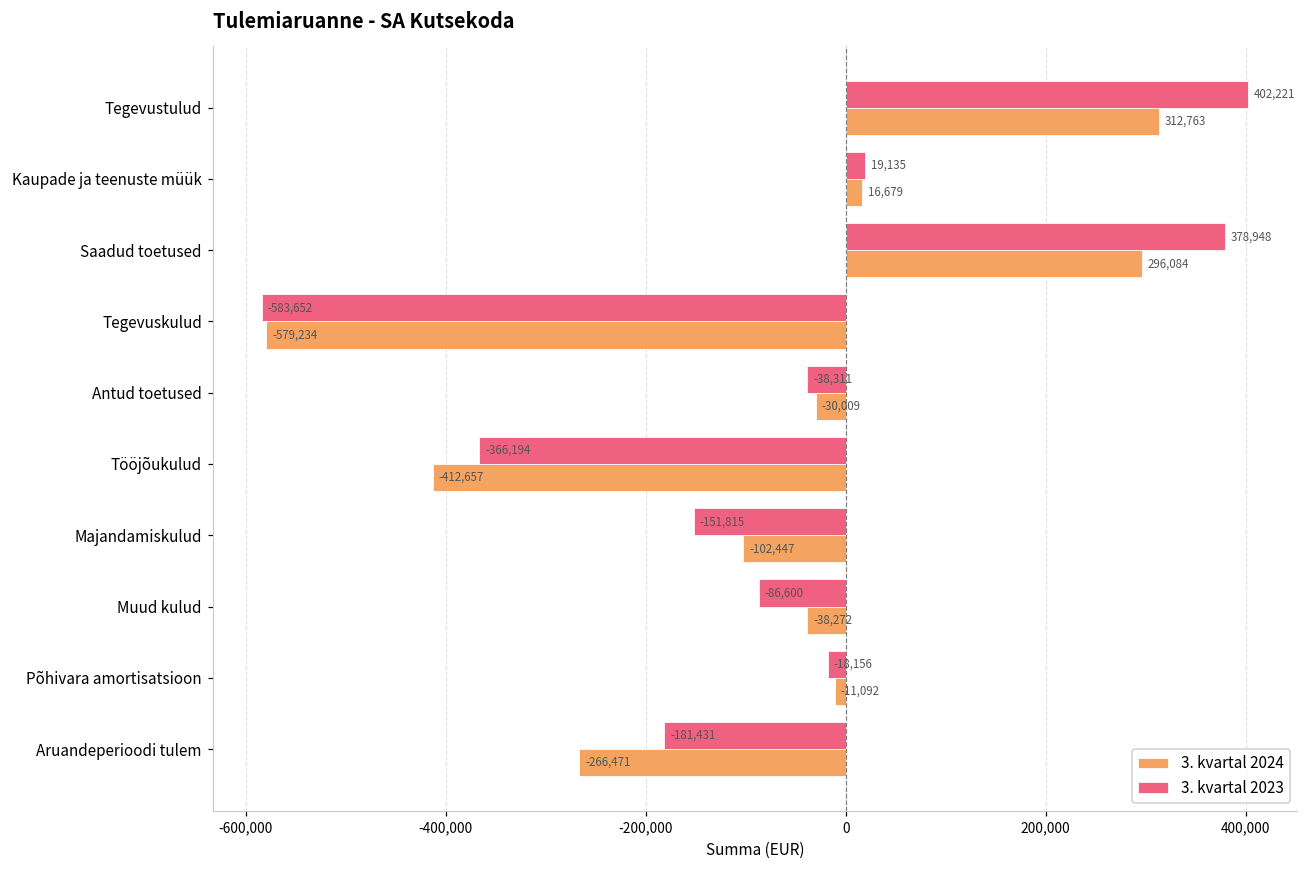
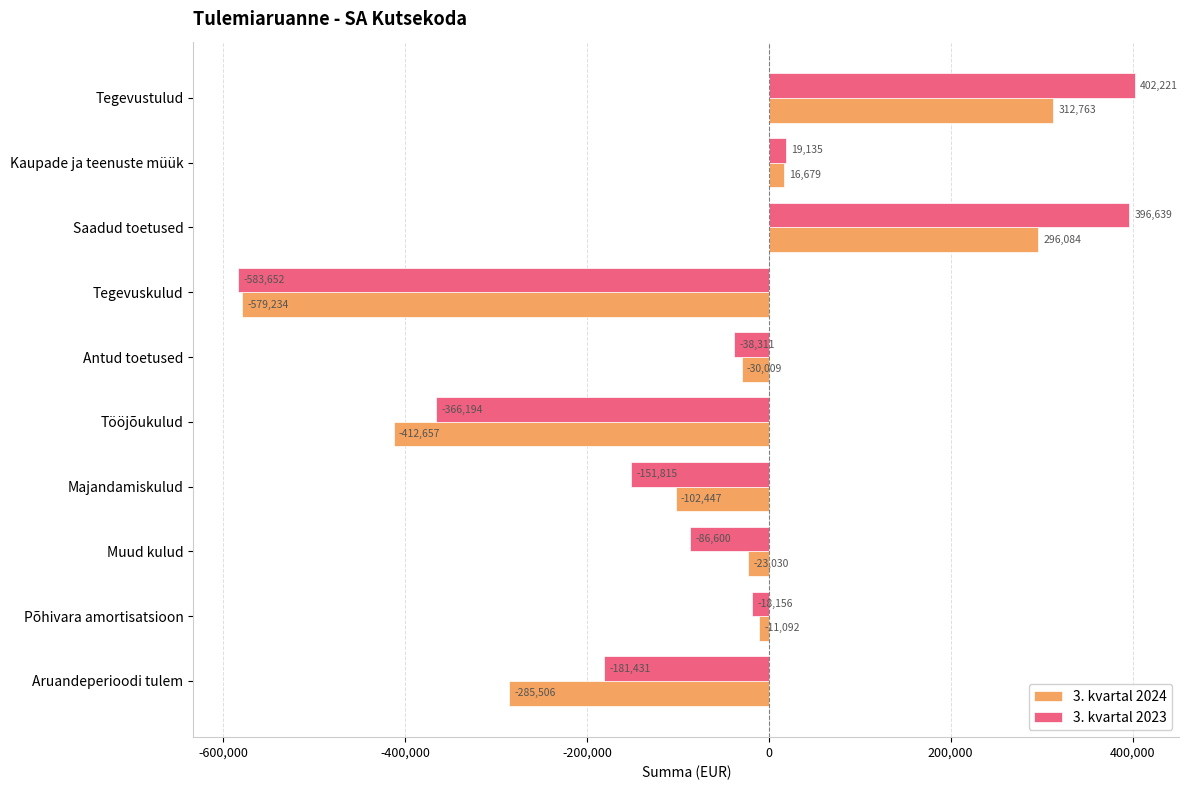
3. kvartal 2023, Saadud toetused: 378,948 -> 396,639
3. kvartal 2024, Muud kulud: -38,272 -> -23,030
3. kvartal 2024, Aruandeperioodi tulem: -266,471 -> -285,506
